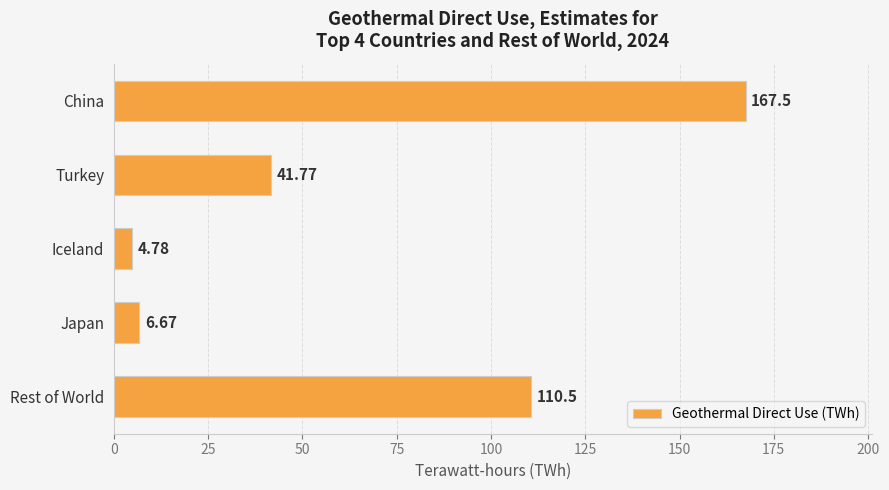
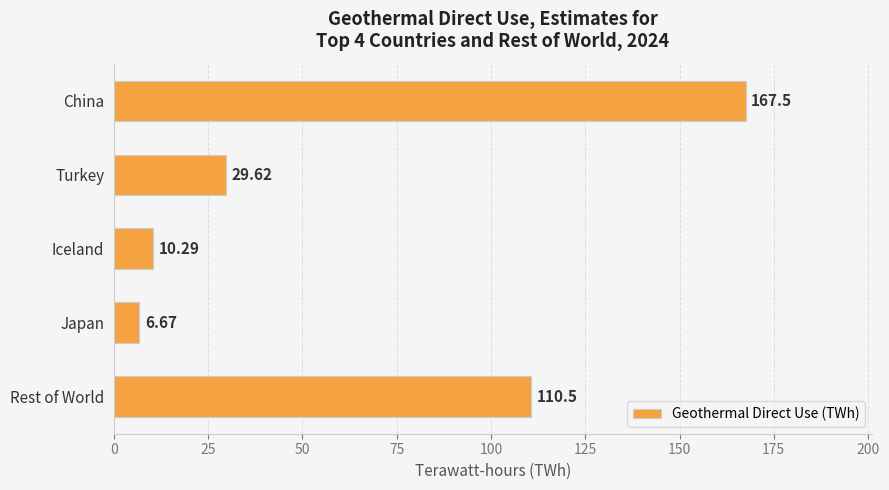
Turkey: 41.77 -> 29.62
Iceland: 4.78 -> 10.29
